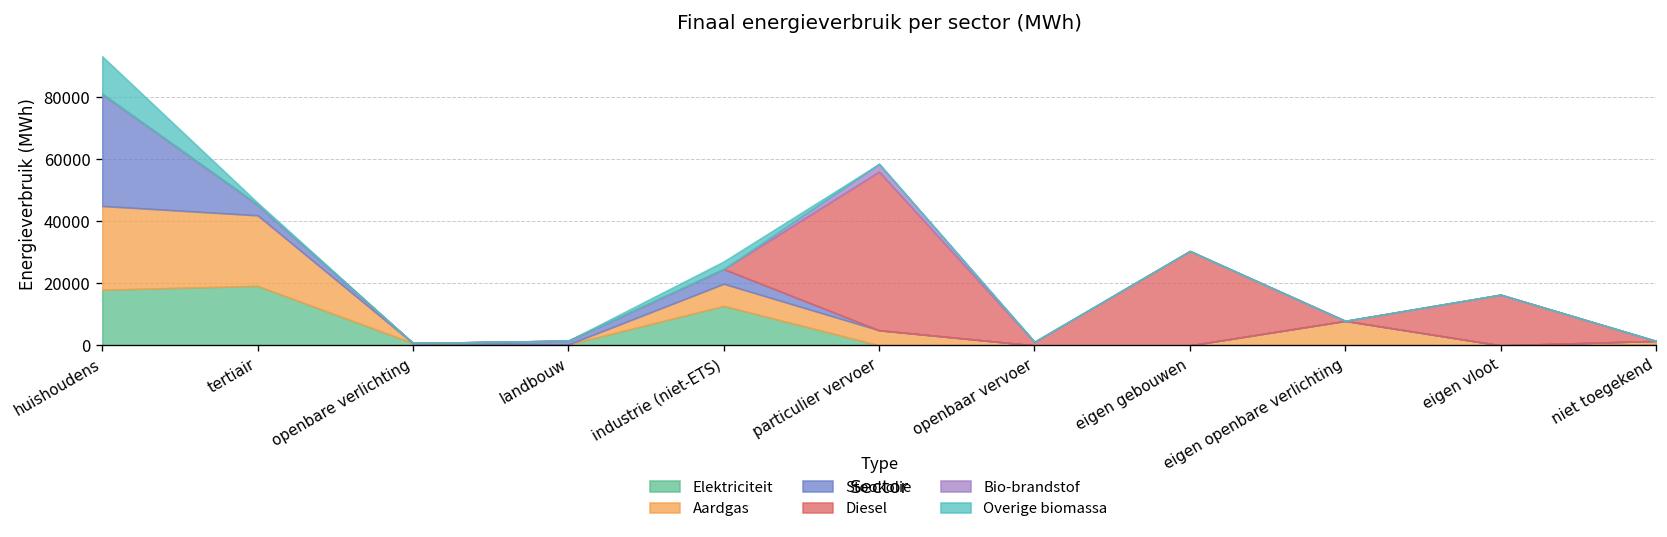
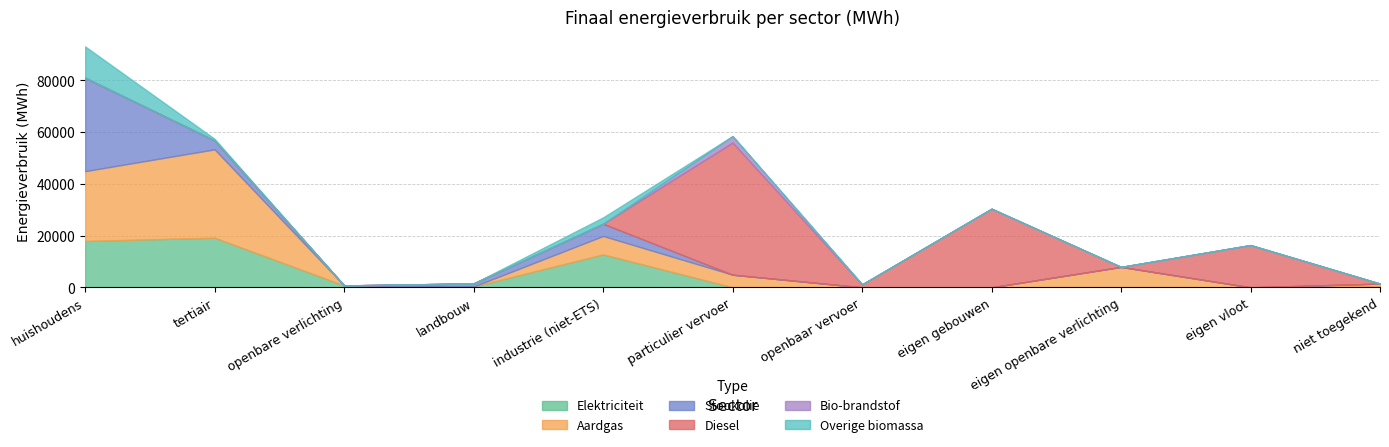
Aardgas, tertiair: 23000 -> 34000
